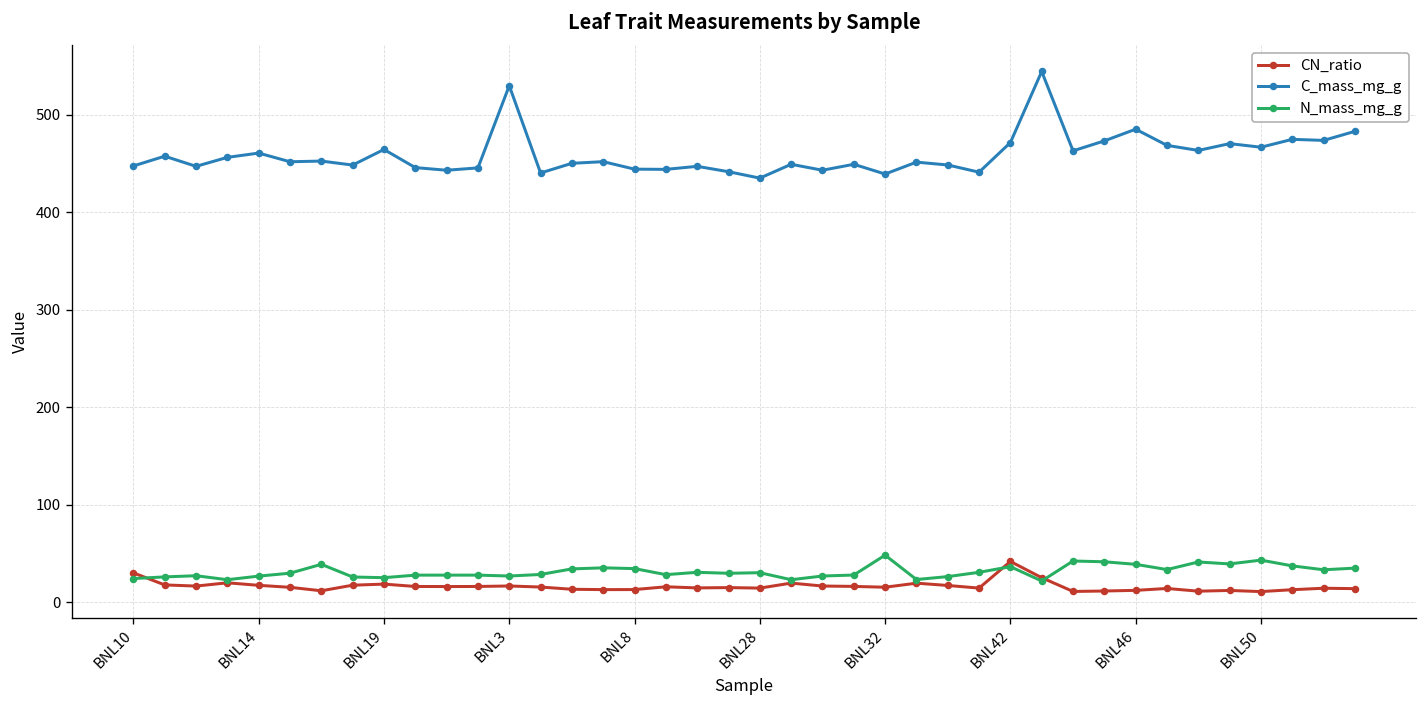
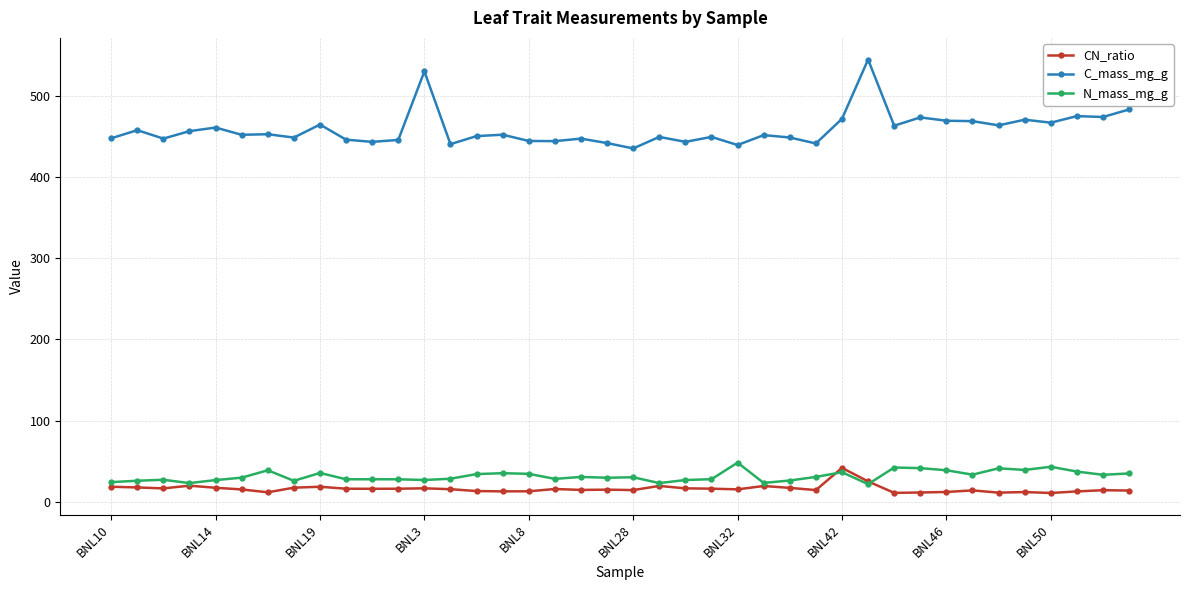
CN_ratio, BNL10: 30 -> 20
N_mass_mg_g, BNL19: 30 -> 40
C_mass_mg_g, BNL46: 490 -> 470
